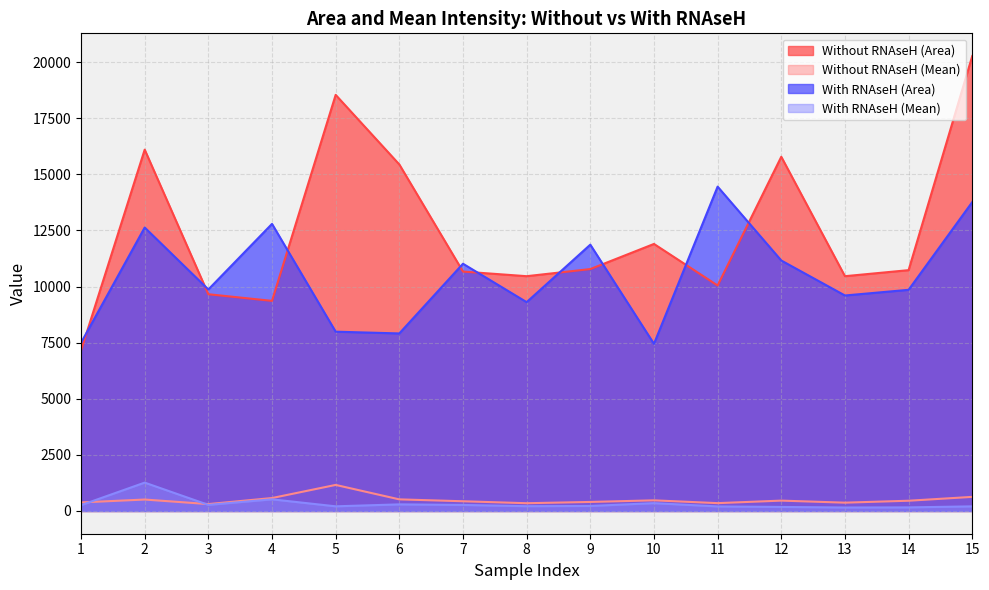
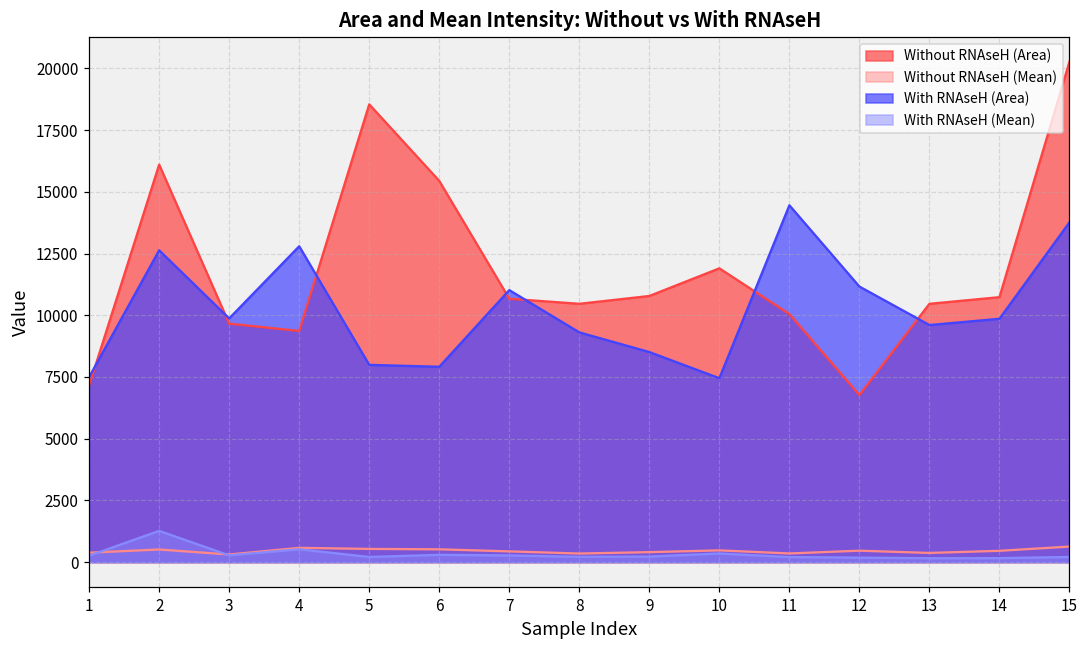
Without RNAseH (Mean), 5: 1200 -> 500
With RNAseH (Area), 9: 11900 -> 8500
Without RNAseH (Area), 12: 15800 -> 6800
